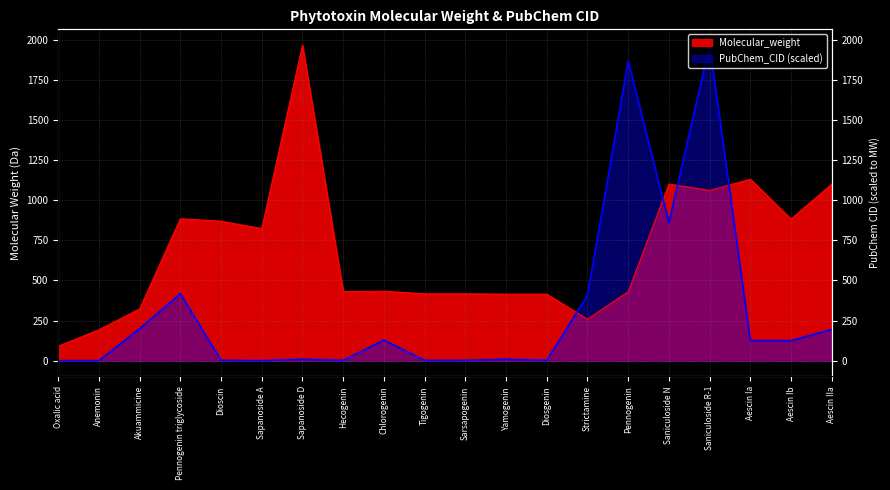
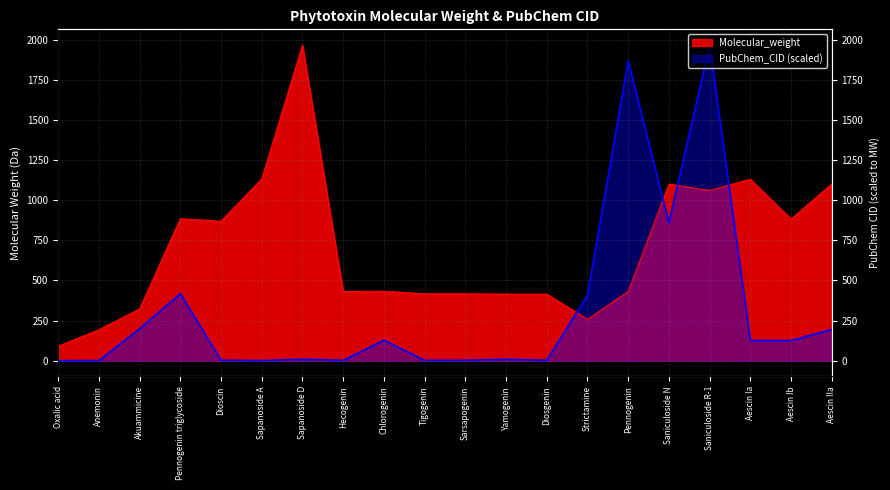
Molecular_weight, Sapanoside A: 820 -> 1130
